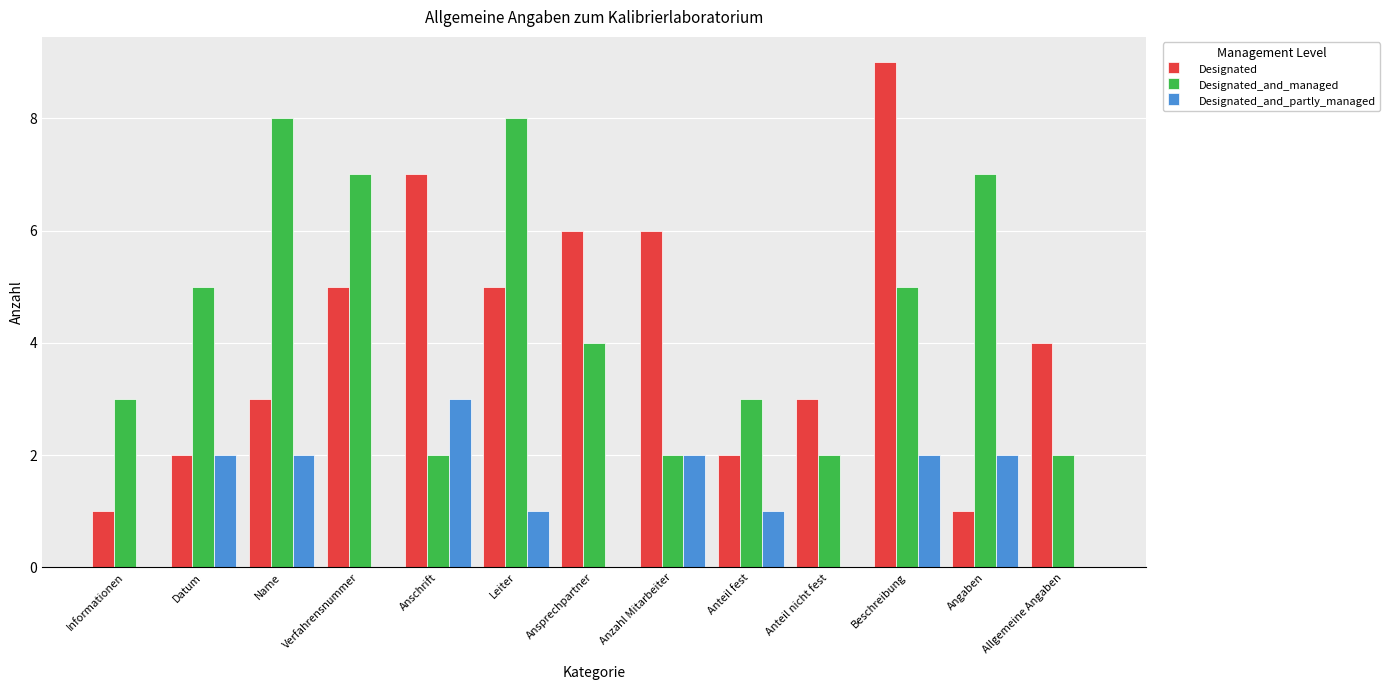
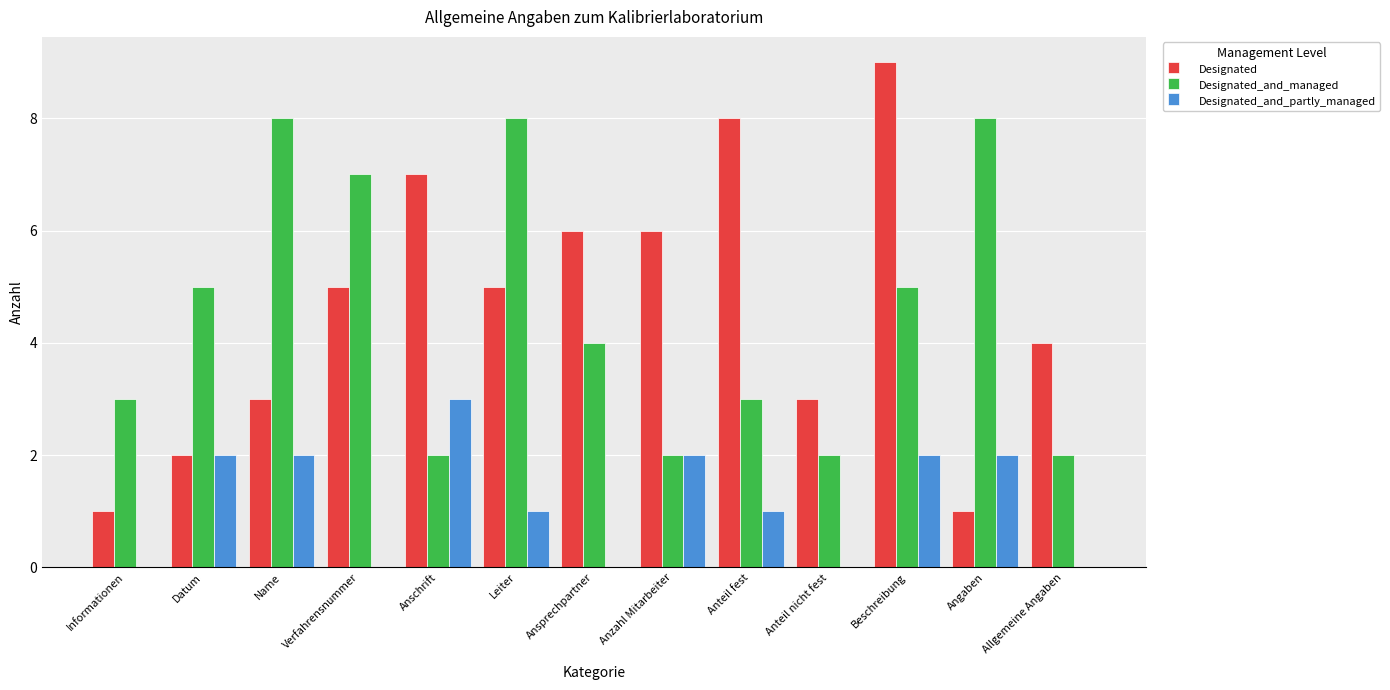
Designated, Anteil fest: 2 -> 8
Designated_and_managed, Angaben: 7 -> 8
